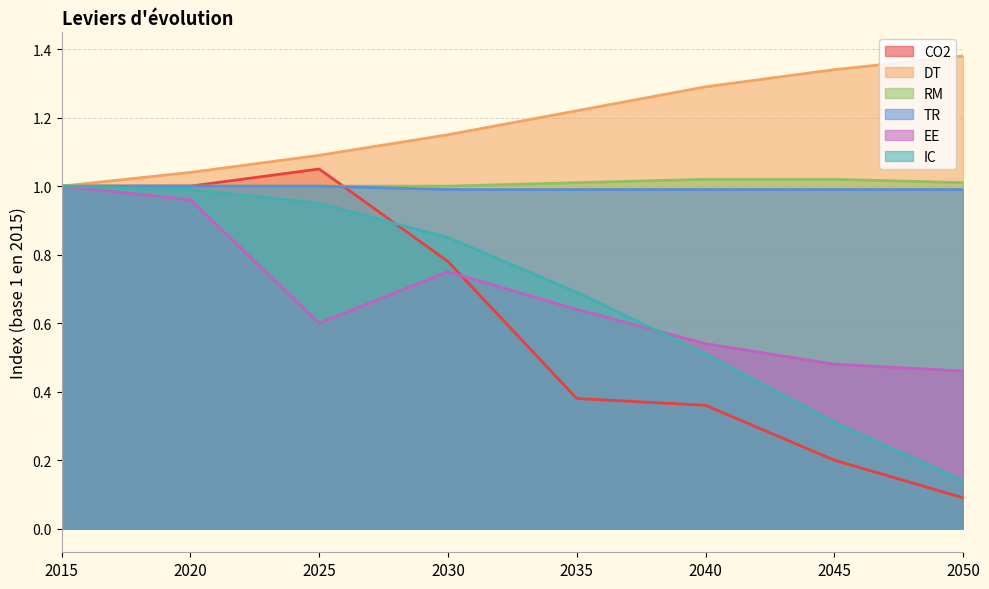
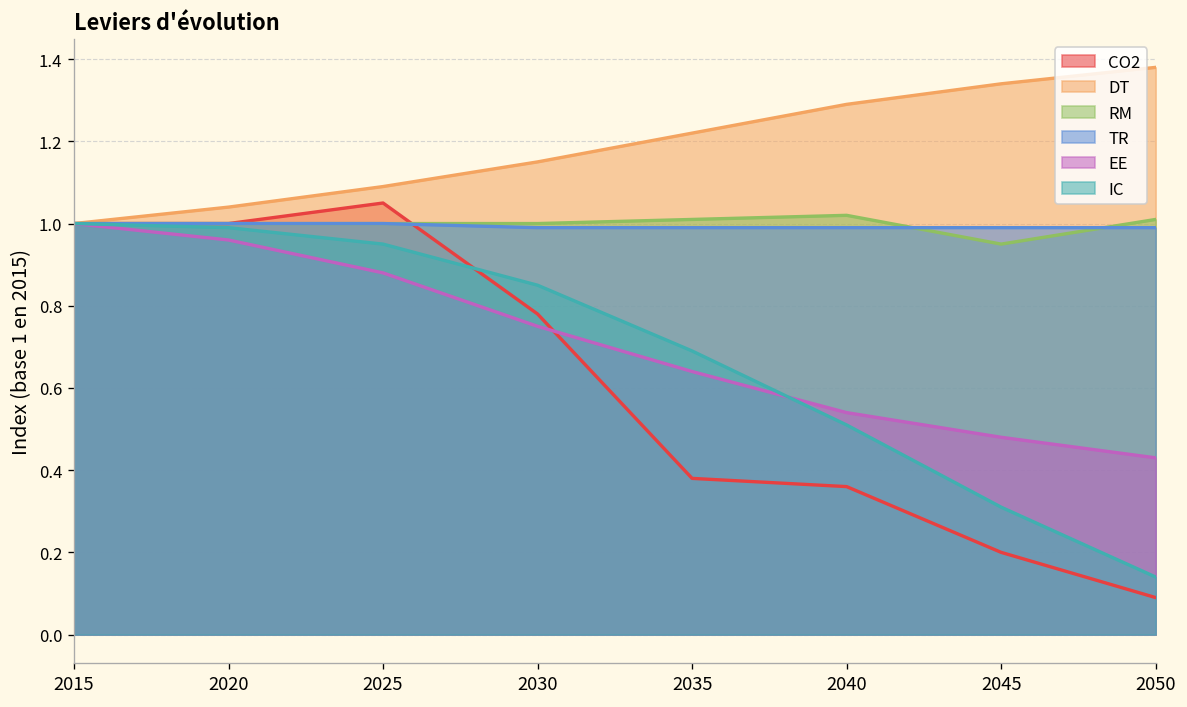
EE, 2025: 0.60 -> 0.88
RM, 2045: 1.02 -> 0.95
EE, 2050: 0.46 -> 0.43
